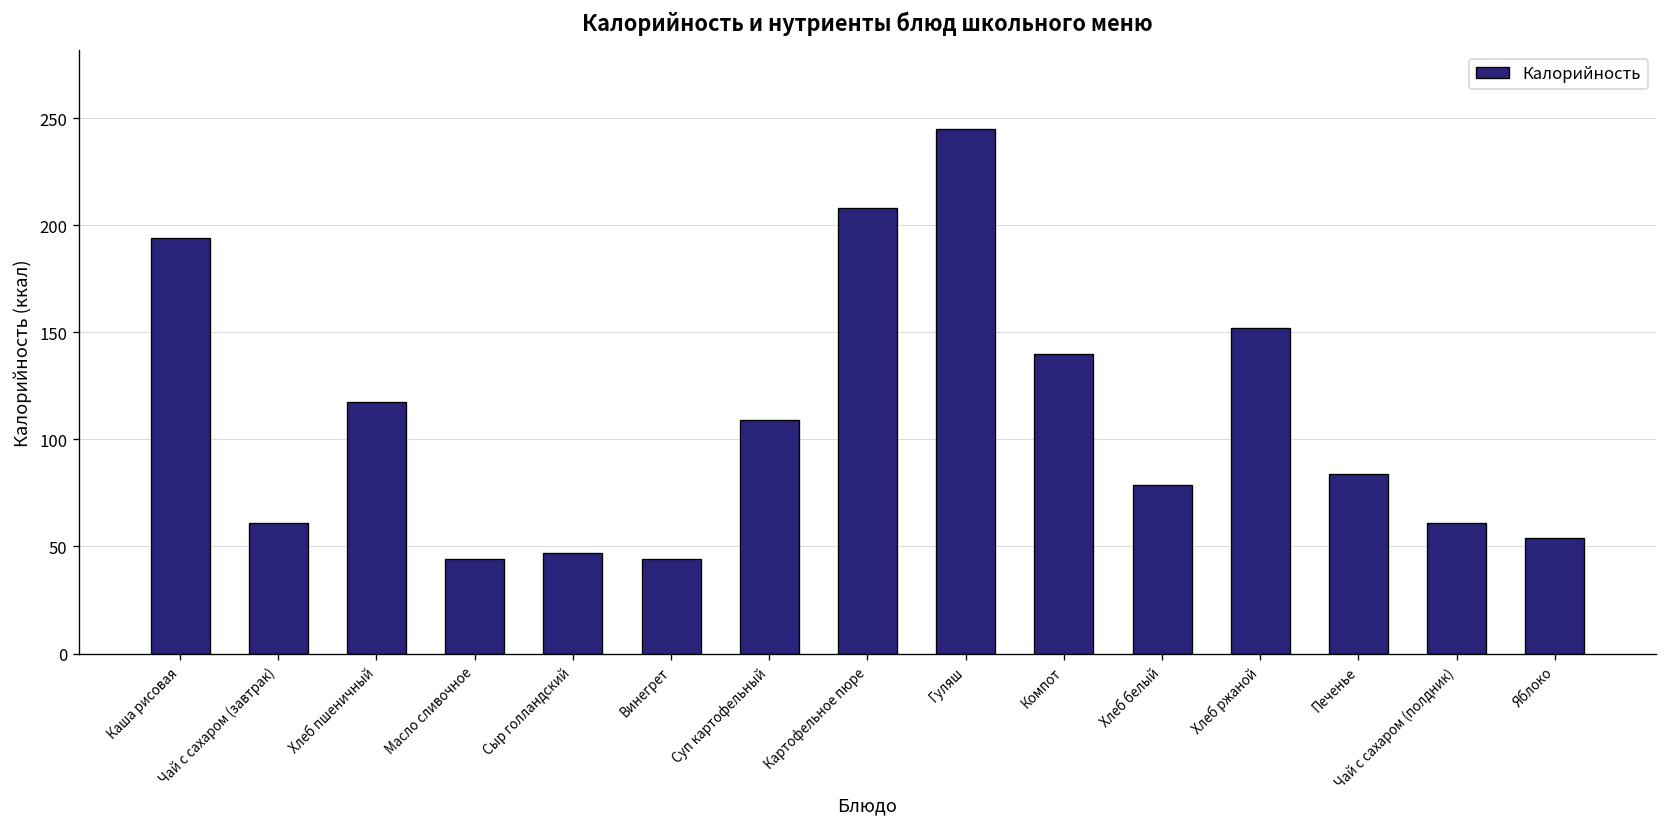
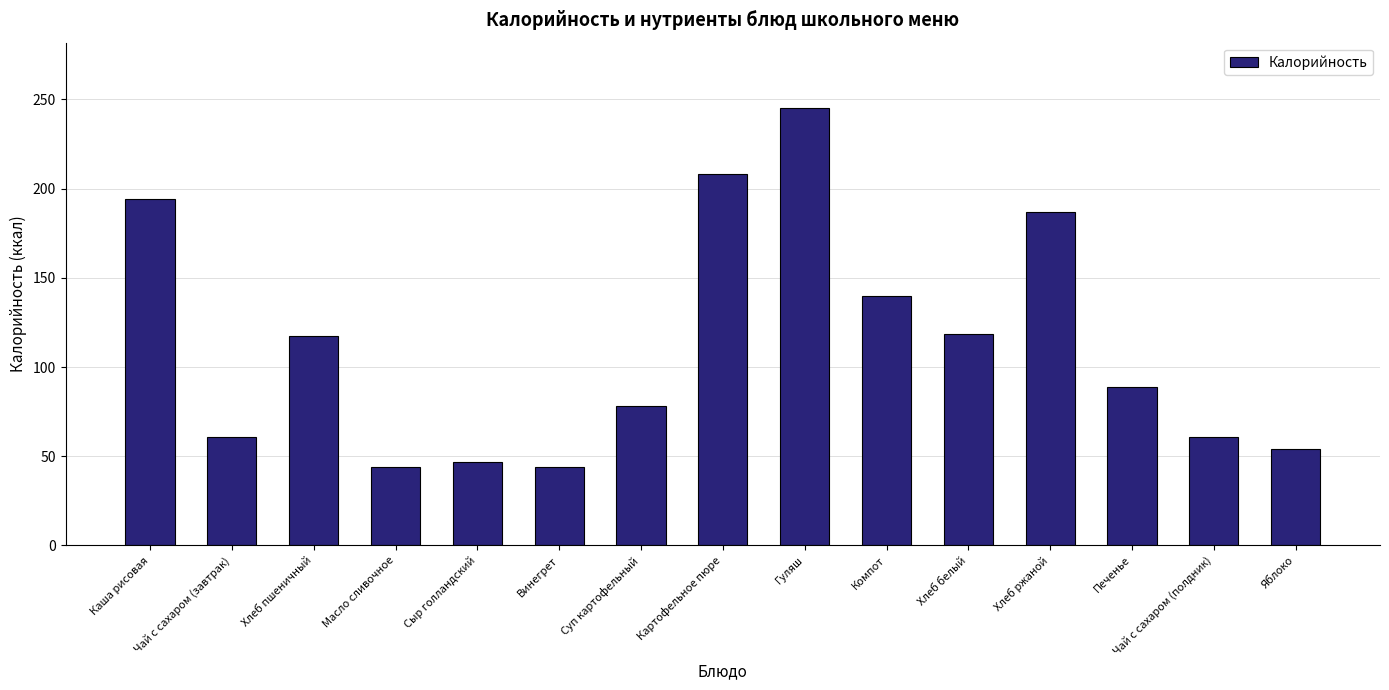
Суп картофельный: 109 -> 78
Хлеб белый: 79 -> 118
Хлеб ржаной: 152 -> 187
Печенье: 84 -> 89
